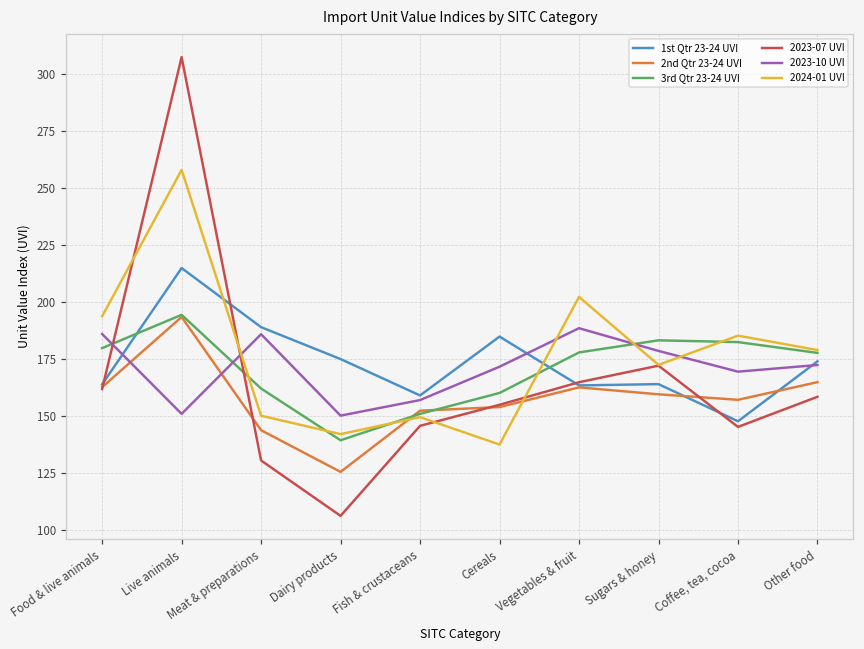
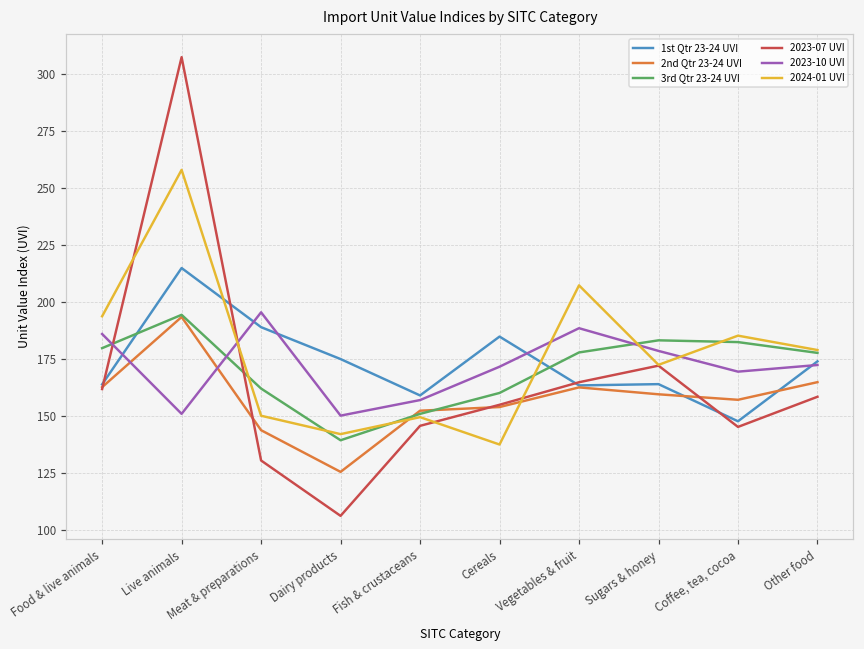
2023-10 UVI, Meat & preparations: 186 -> 195
2024-01 UVI, Vegetables & fruit: 202 -> 207
